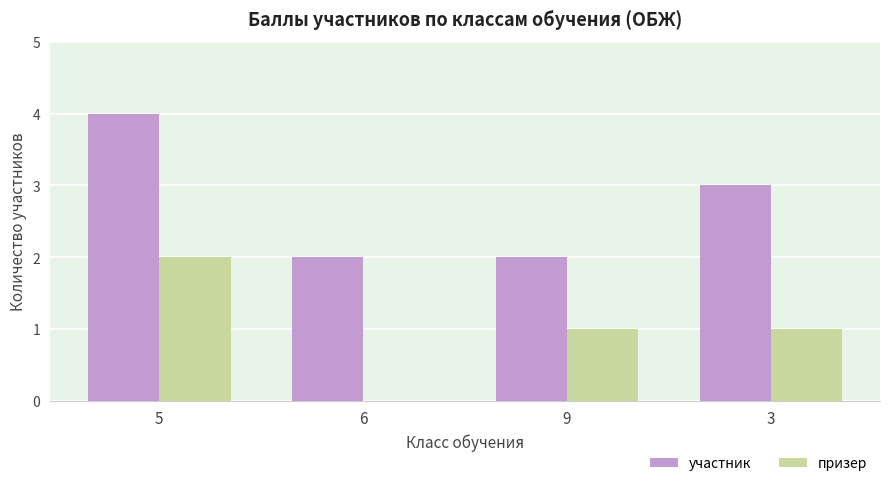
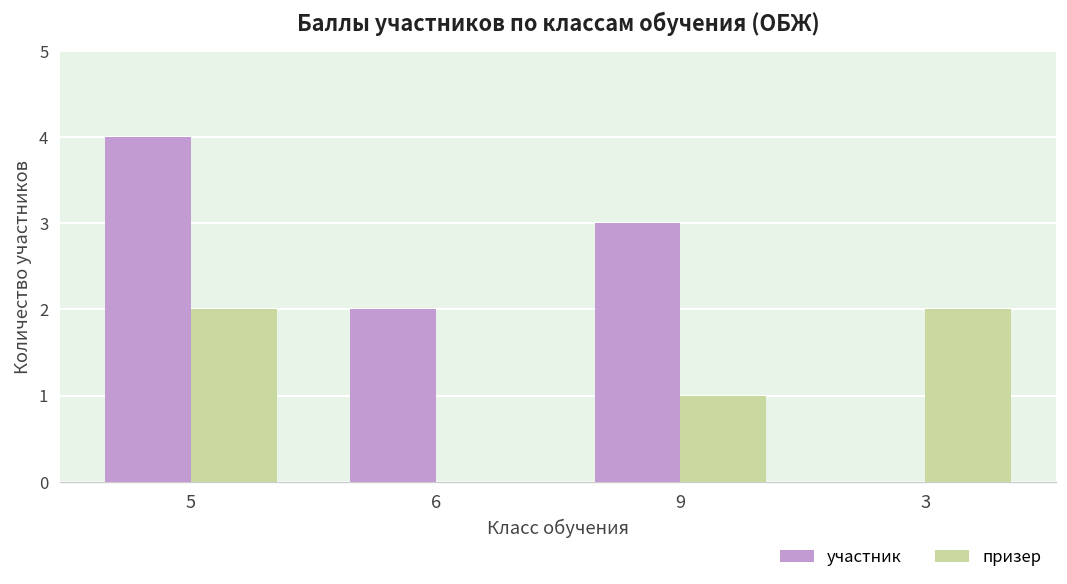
участник, 9: 2 -> 3
участник, 3: 3 -> 0
призер, 3: 1 -> 2
